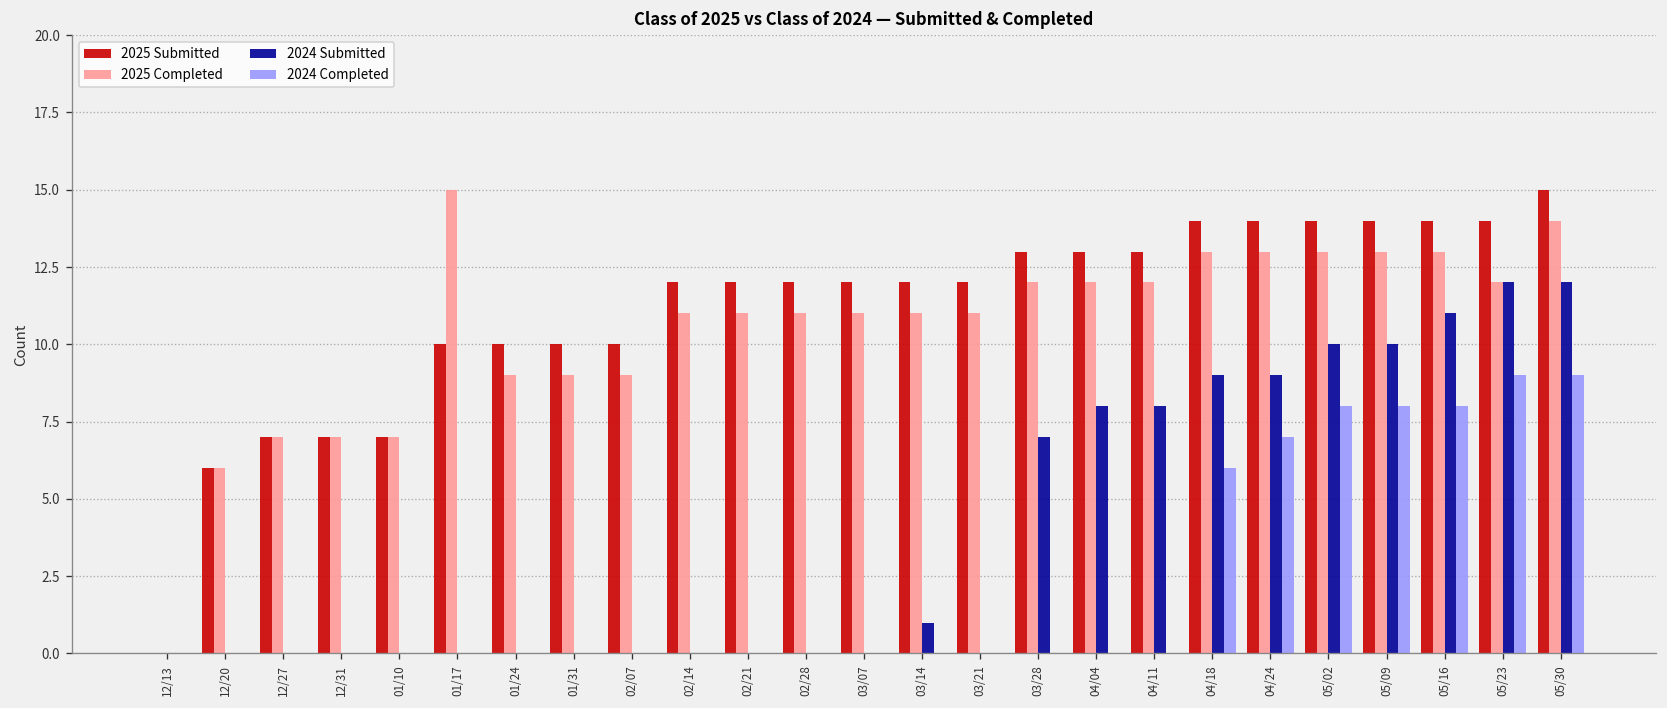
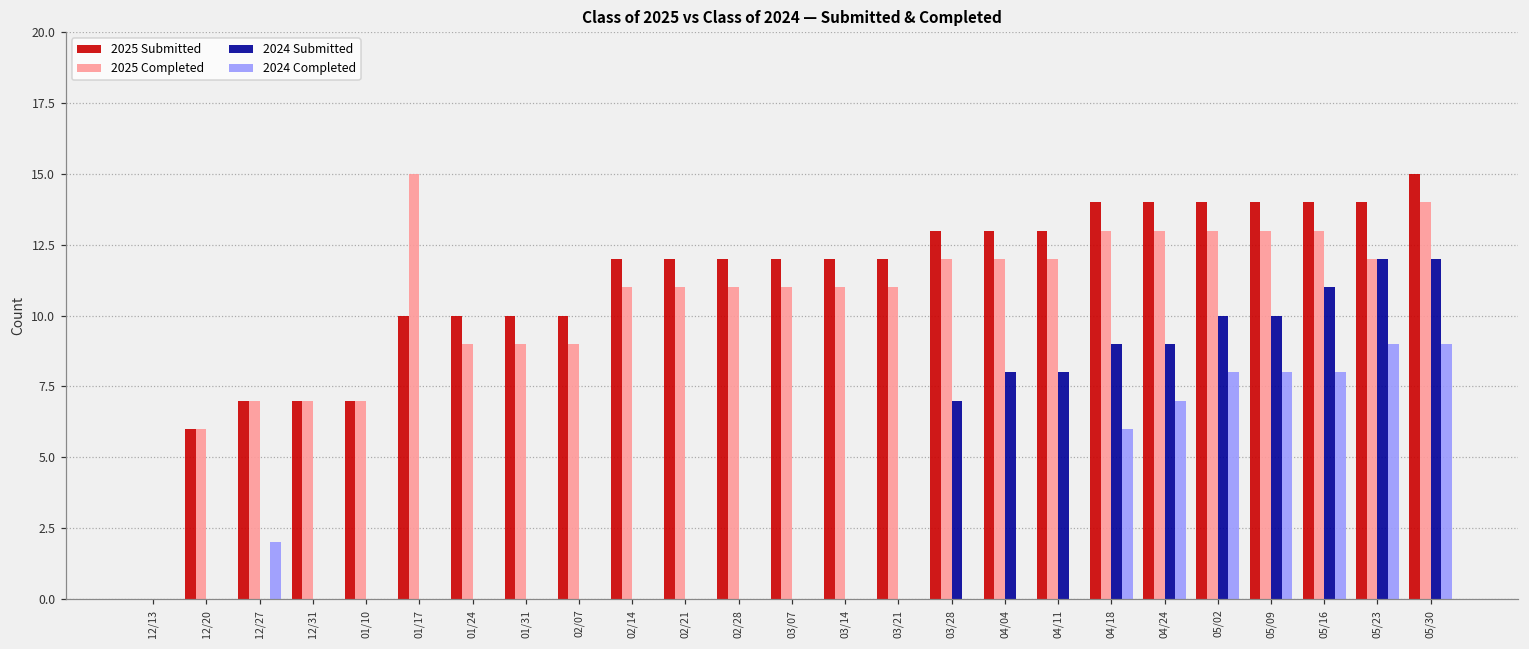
2024 Completed, 12/27: 0 -> 2
2024 Submitted, 03/14: 1 -> 0
